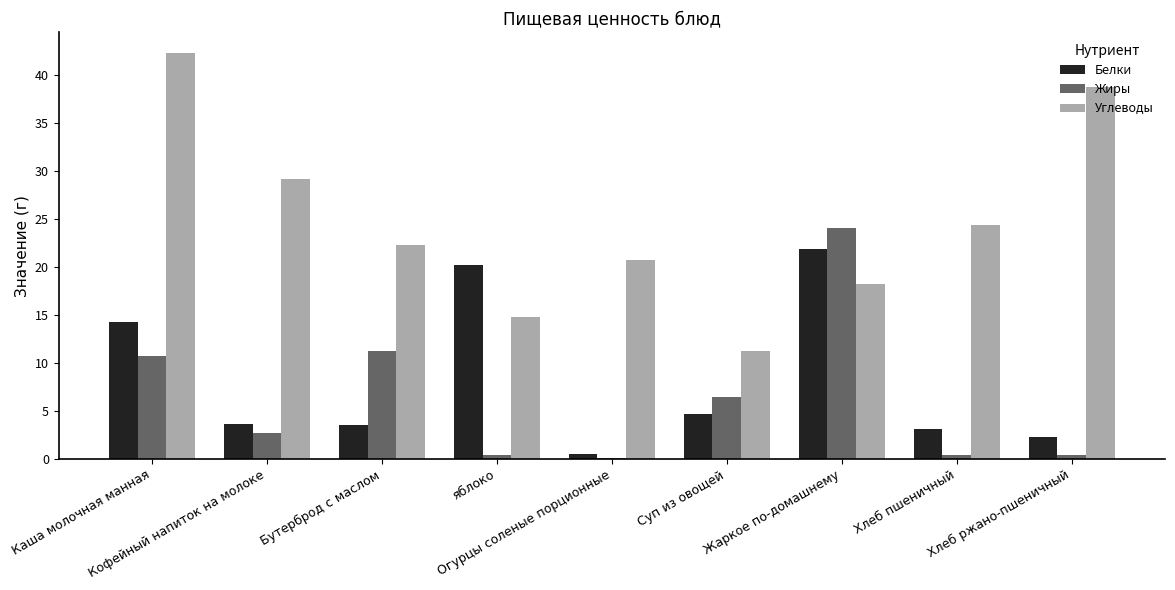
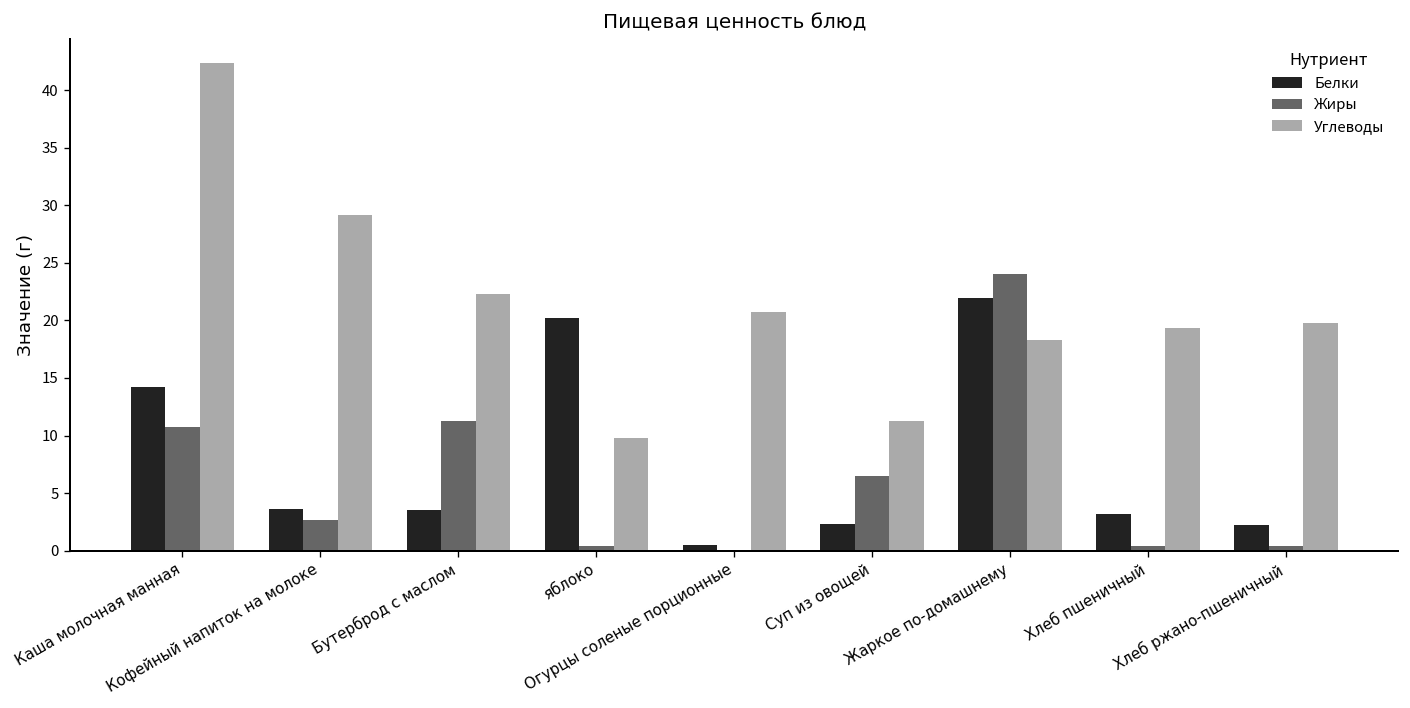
Углеводы, яблоко: 15 -> 10
Белки, Суп из овощей: 5 -> 2
Углеводы, Хлеб пшеничный: 24 -> 19
Углеводы, Хлеб ржано-пшеничный: 39 -> 20
